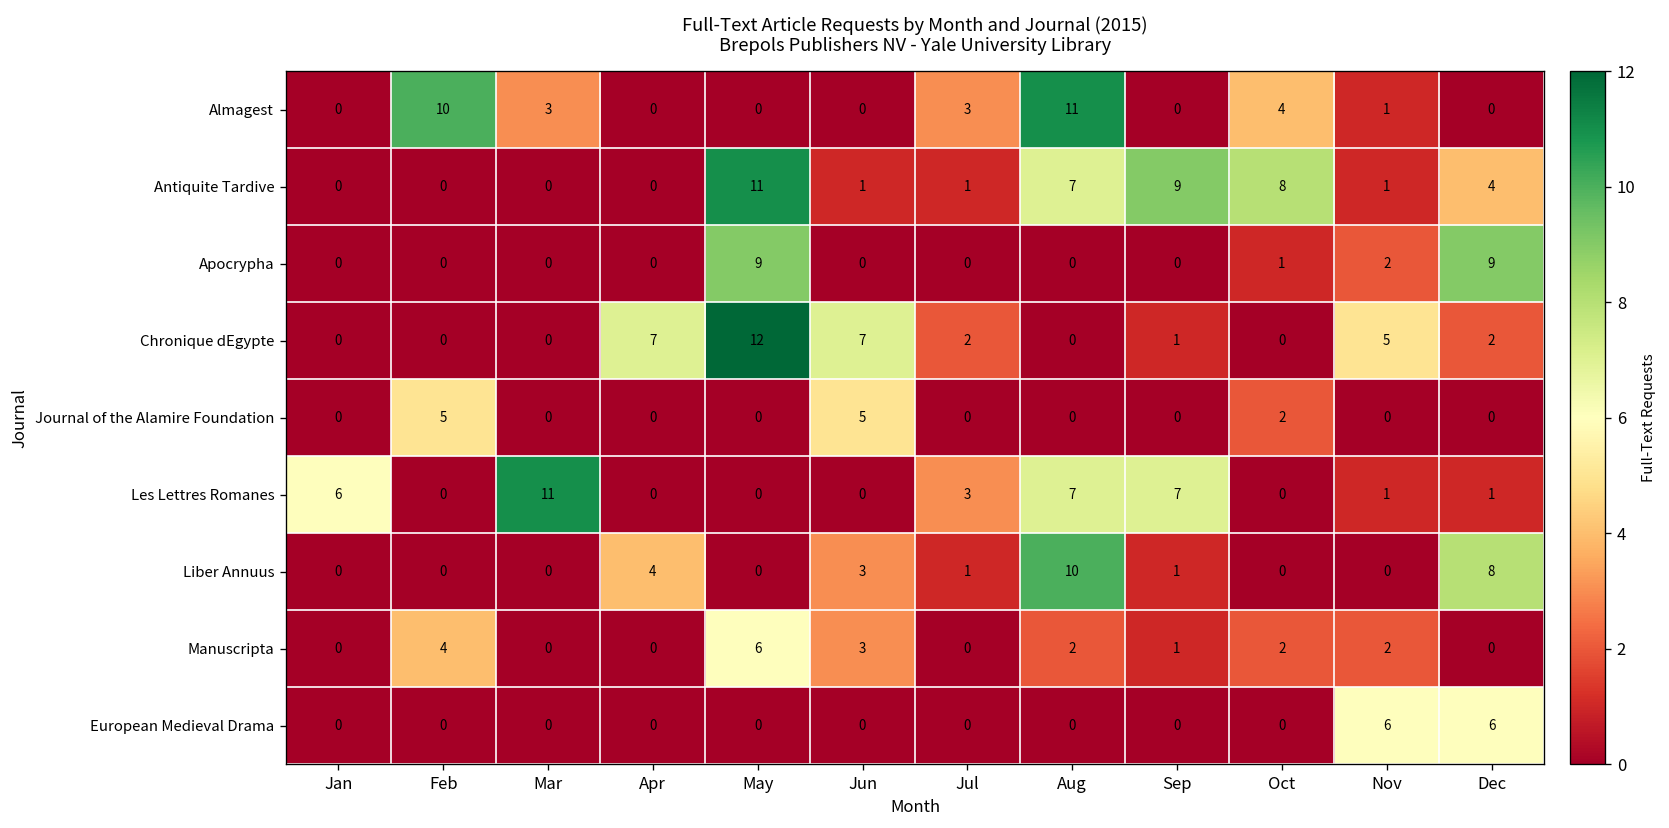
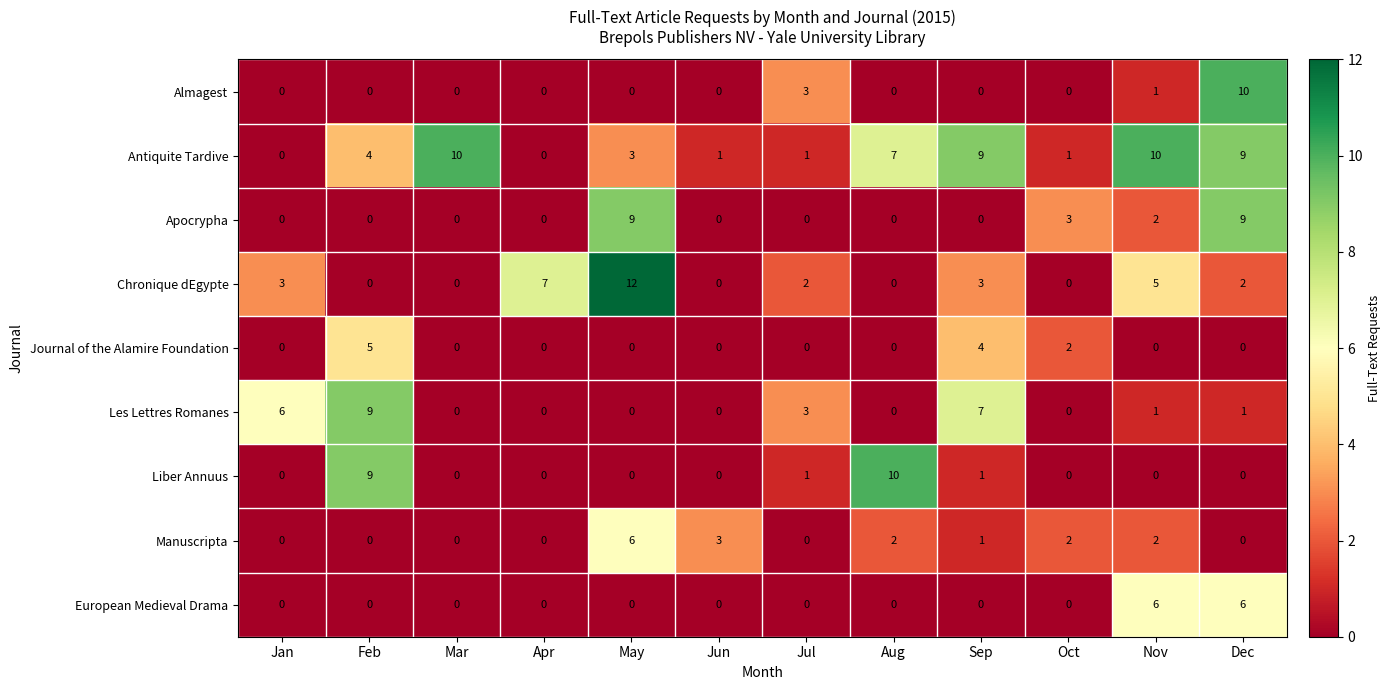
Almagest, Feb: 10 -> 0
Almagest, Mar: 3 -> 0
Almagest, Aug: 11 -> 0
Almagest, Oct: 4 -> 0
Almagest, Dec: 0 -> 10
Antiquite Tardive, Feb: 0 -> 4
Antiquite Tardive, Mar: 0 -> 10
Antiquite Tardive, May: 11 -> 3
Antiquite Tardive, Oct: 8 -> 1
Antiquite Tardive, Nov: 1 -> 10
Antiquite Tardive, Dec: 4 -> 9
Apocrypha, Oct: 1 -> 3
Chronique dEgypte, Jan: 0 -> 3
Chronique dEgypte, Jun: 7 -> 0
Chronique dEgypte, Sep: 1 -> 3
Journal of the Alamire Foundation, Jun: 5 -> 0
Journal of the Alamire Foundation, Sep: 0 -> 4
Les Lettres Romanes, Feb: 0 -> 9
Les Lettres Romanes, Mar: 11 -> 0
Les Lettres Romanes, Aug: 7 -> 0
Liber Annuus, Feb: 0 -> 9
Liber Annuus, Apr: 4 -> 0
Liber Annuus, Jun: 3 -> 0
Liber Annuus, Dec: 8 -> 0
Manuscripta, Feb: 4 -> 0
